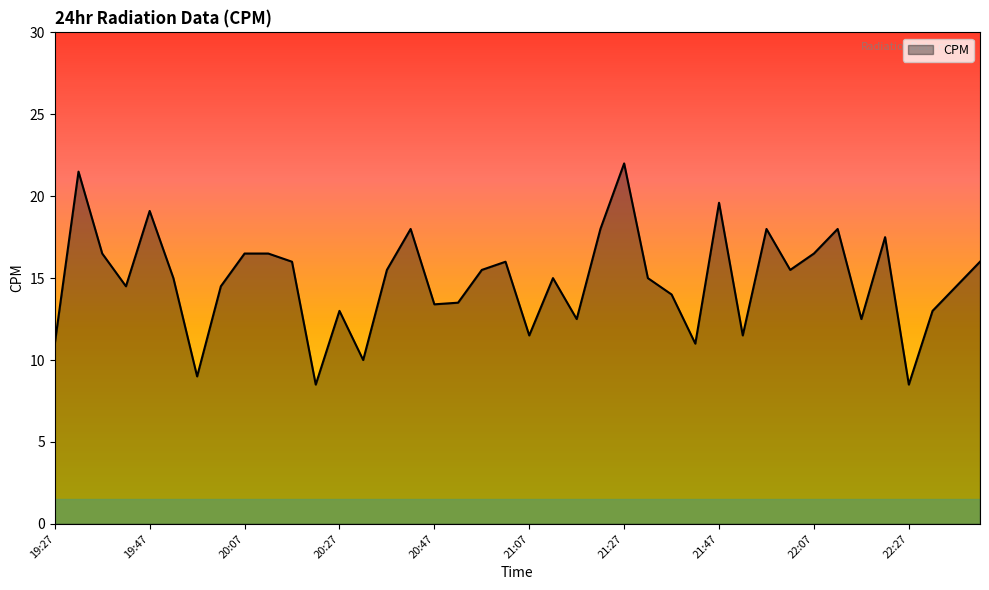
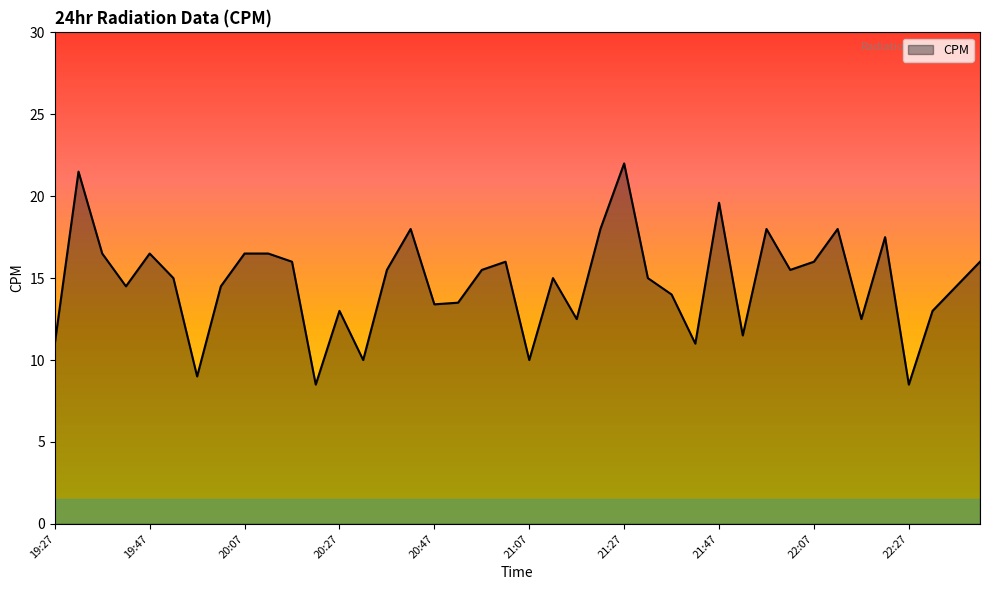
19:47: 19.1 -> 16.5
21:07: 11.5 -> 10.0
22:07: 16.5 -> 16.0
